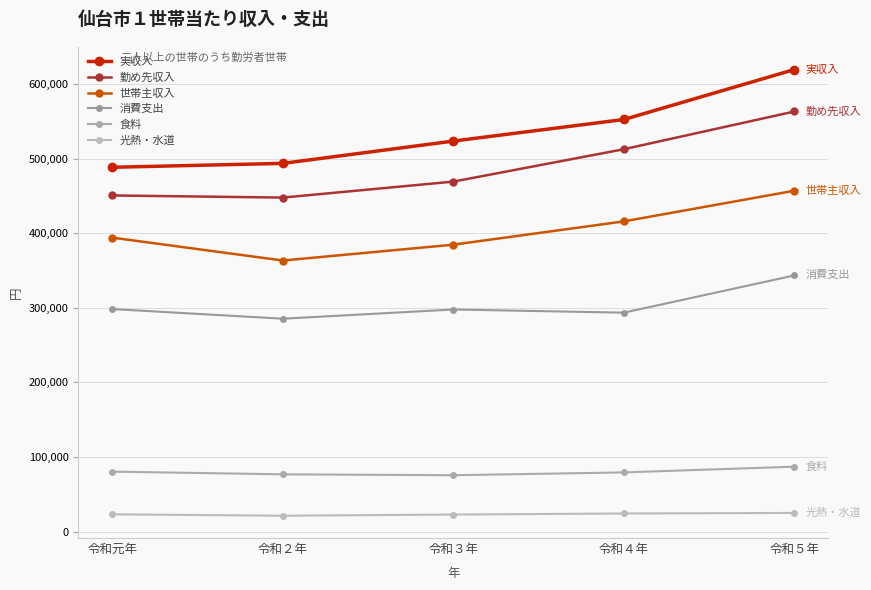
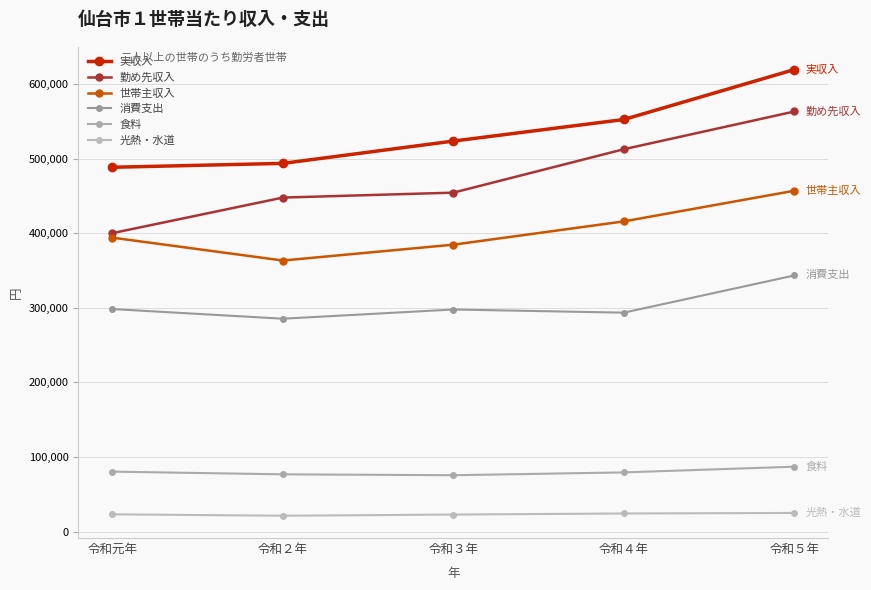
勤め先収入, 令和元年: 450,000 -> 400,000
勤め先収入, 令和３年: 470,000 -> 450,000
